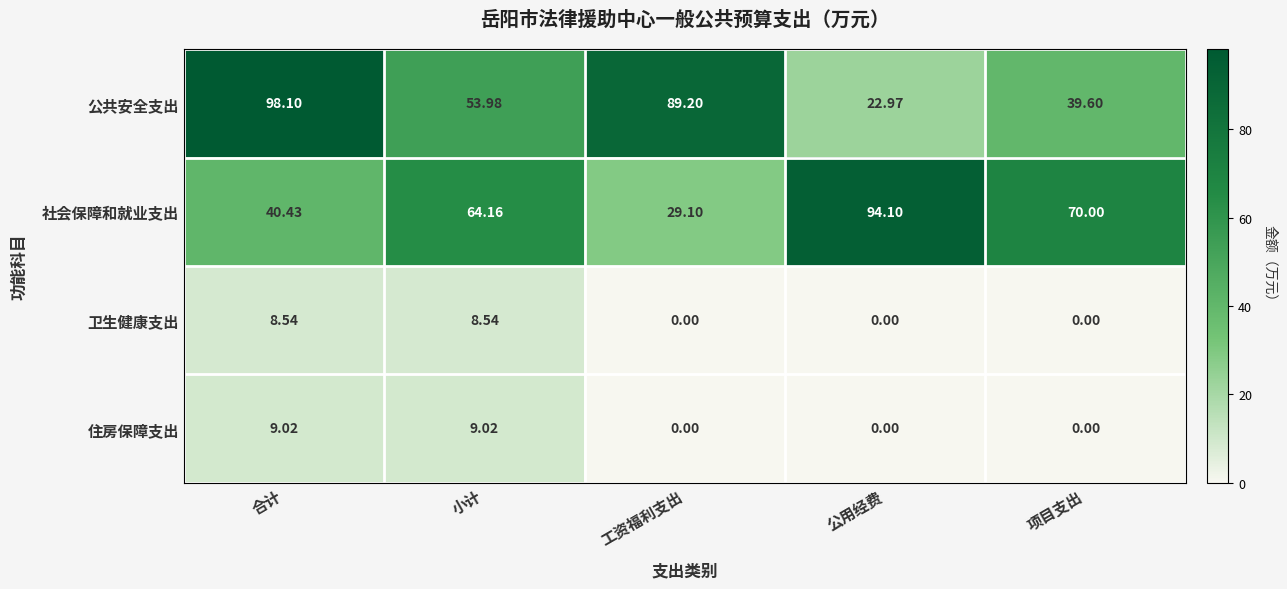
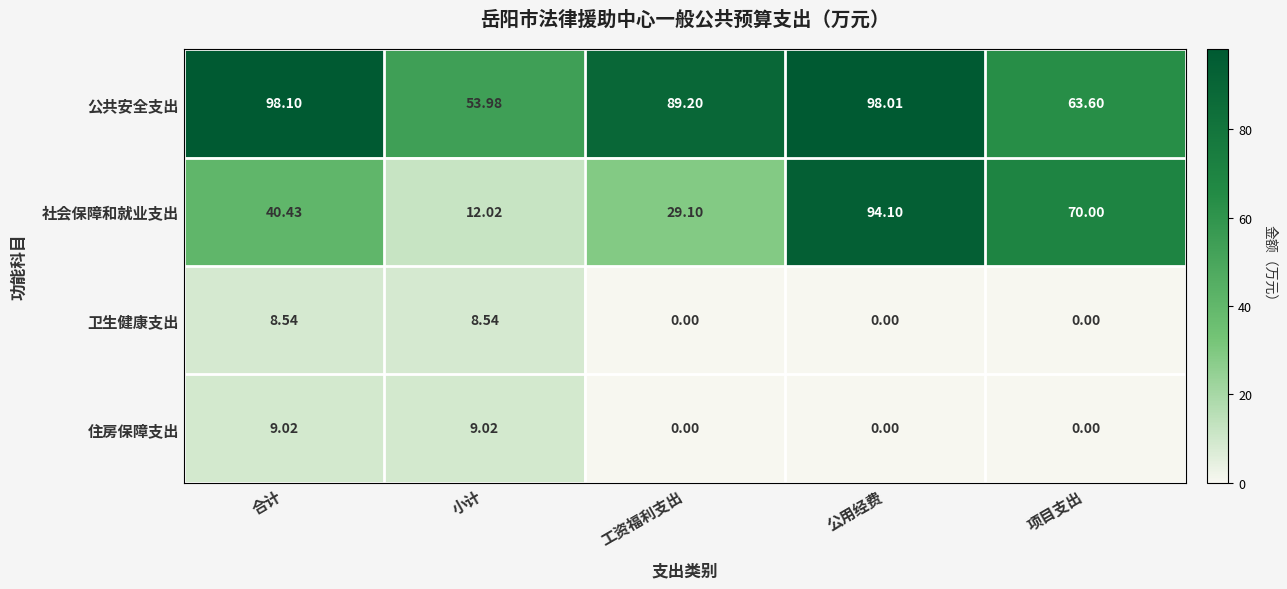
公共安全支出, 公用经费: 22.97 -> 98.01
公共安全支出, 项目支出: 39.60 -> 63.60
社会保障和就业支出, 小计: 64.16 -> 12.02
